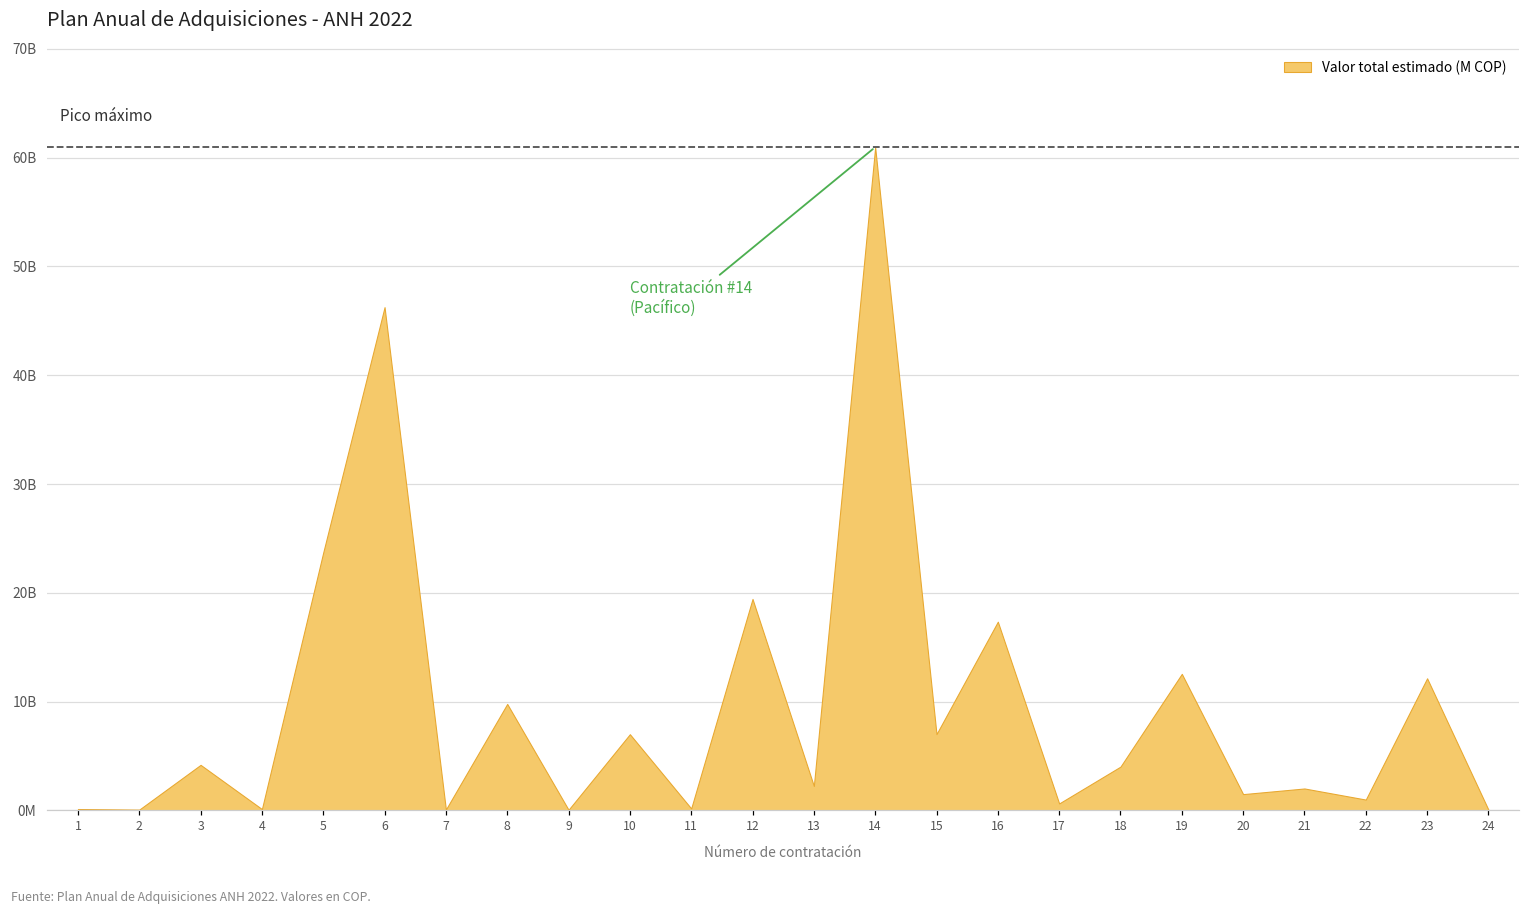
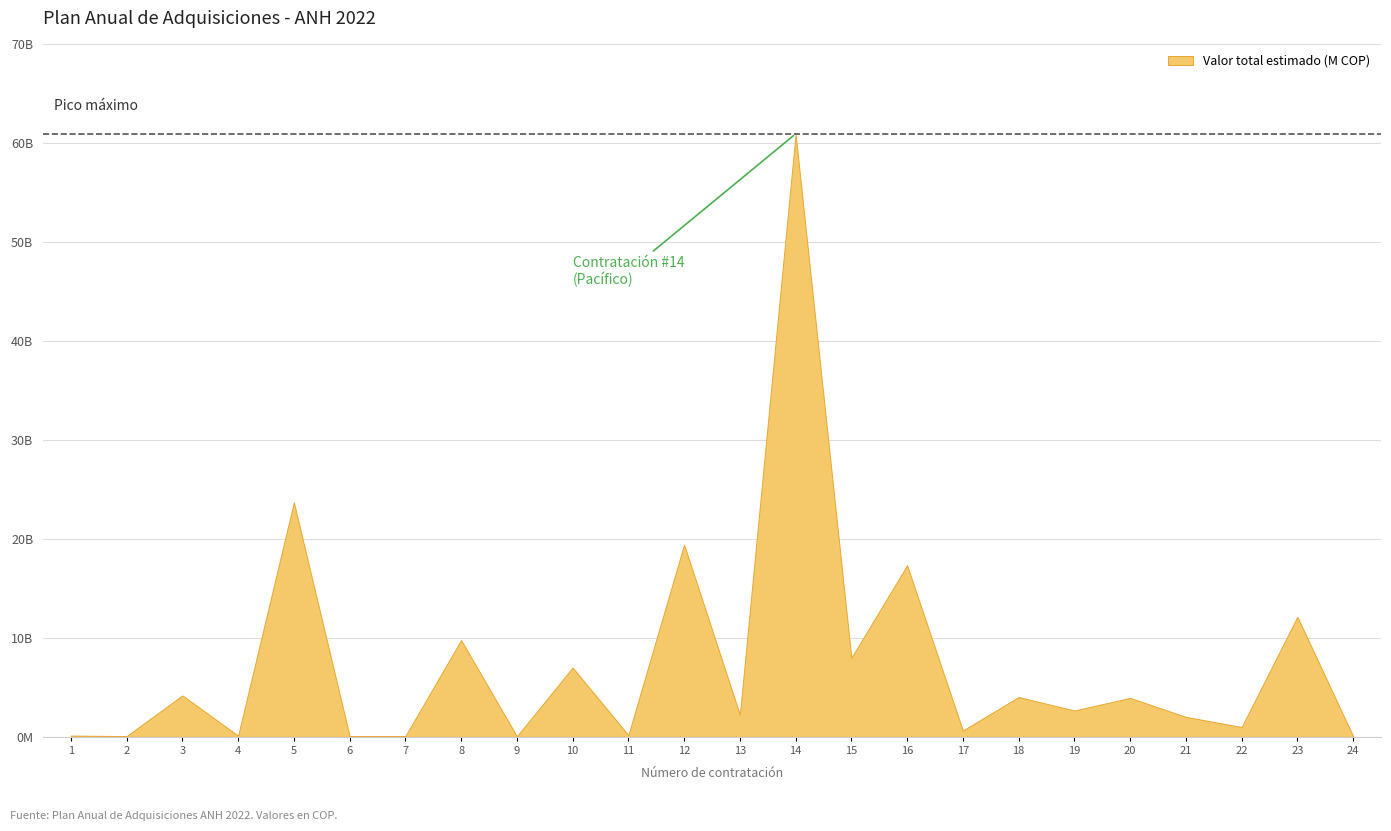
6: 46000000000 -> 0
15: 7000000000 -> 8000000000
19: 13000000000 -> 3000000000
20: 2000000000 -> 4000000000
